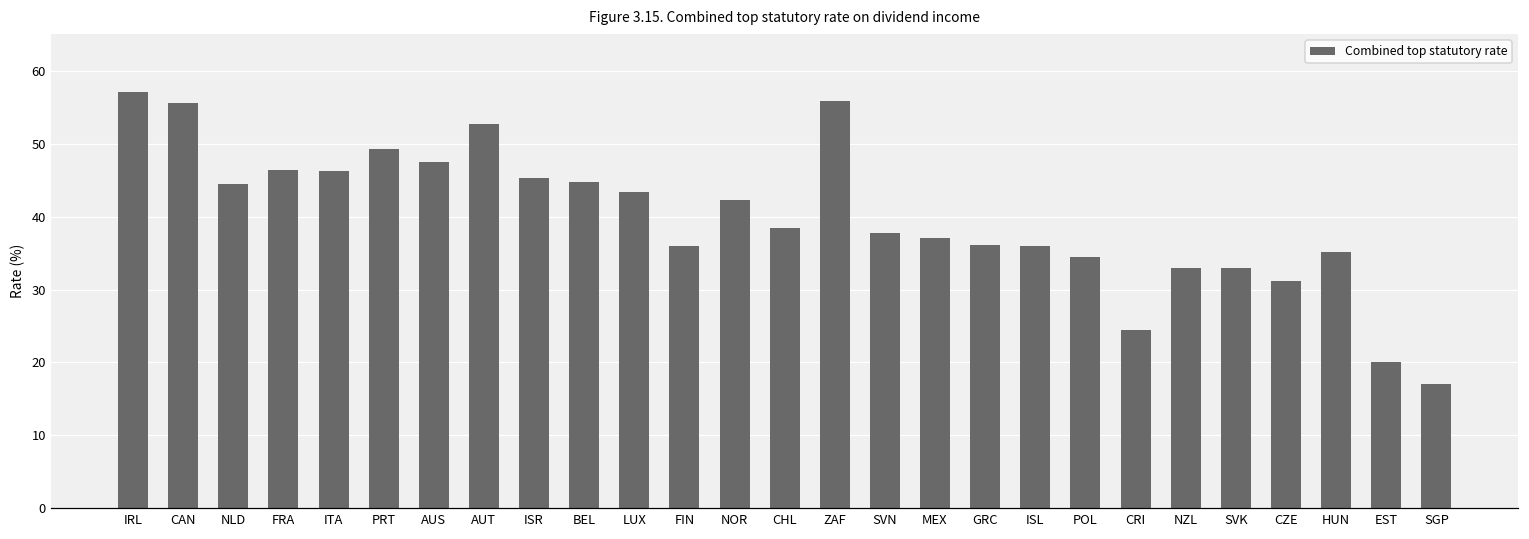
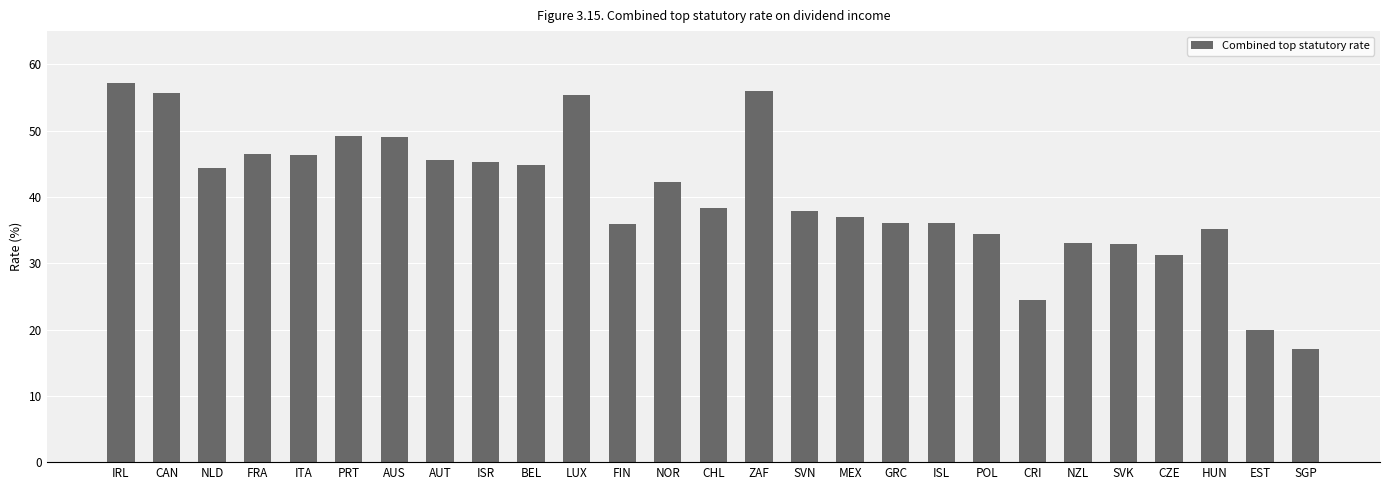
AUS: 48 -> 49
AUT: 53 -> 46
LUX: 43 -> 55
